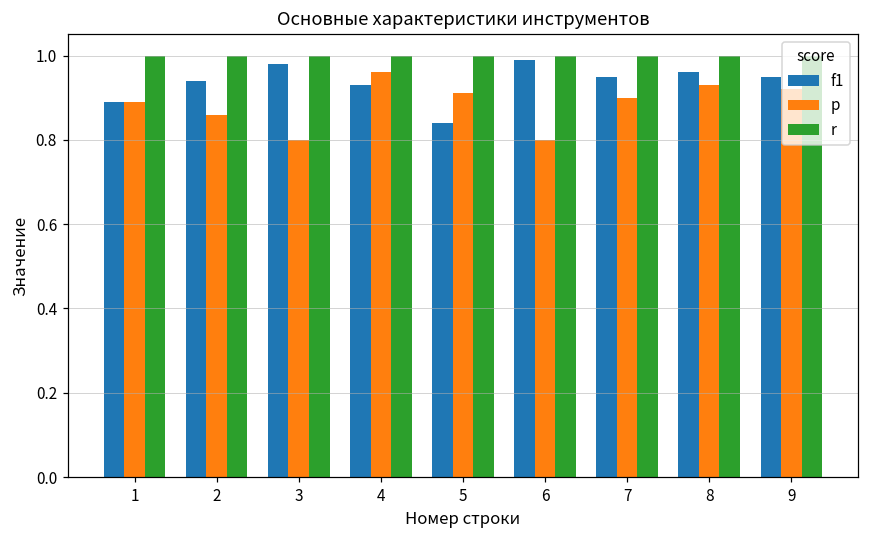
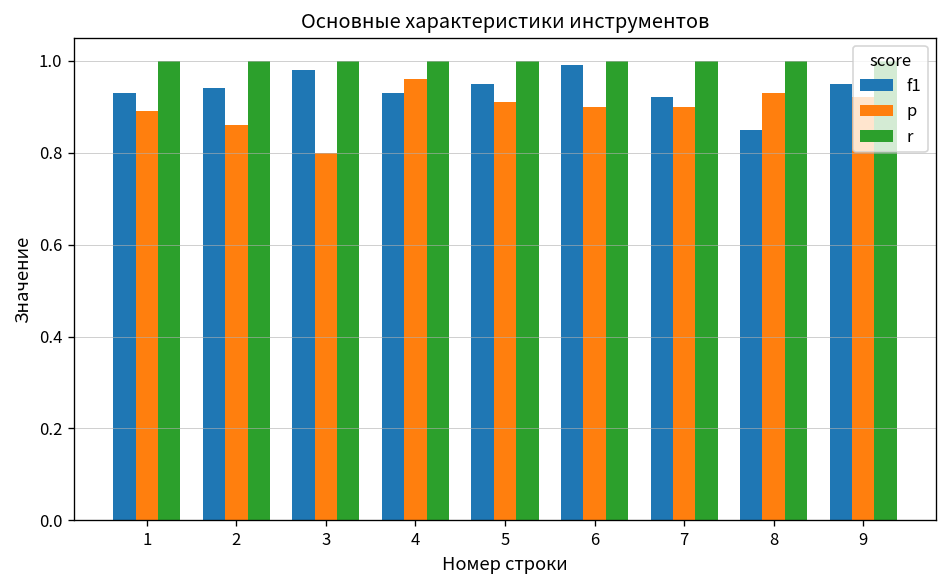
f1, 1: 0.89 -> 0.93
f1, 5: 0.84 -> 0.95
p, 6: 0.8 -> 0.9
f1, 7: 0.95 -> 0.92
f1, 8: 0.96 -> 0.85
